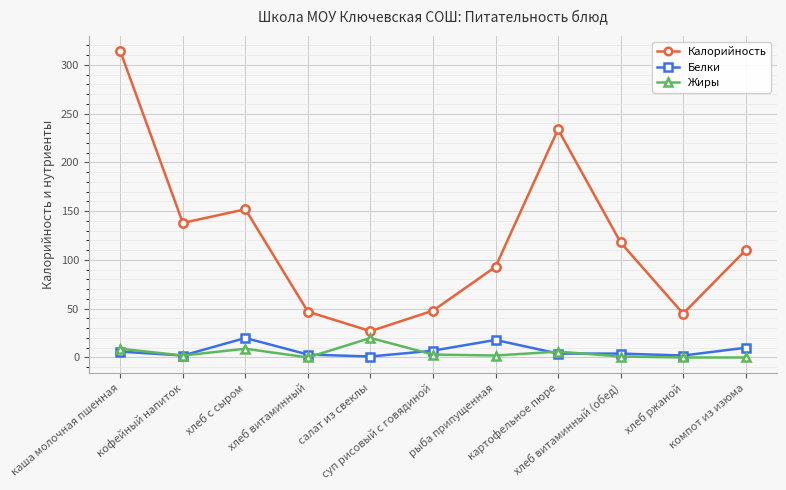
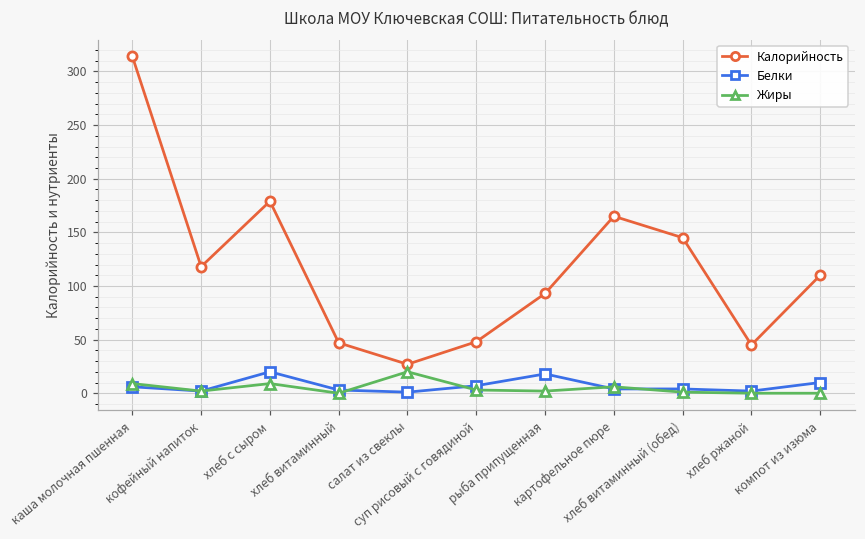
Калорийность, кофейный напиток: 140 -> 120
Калорийность, хлеб с сыром: 150 -> 180
Калорийность, картофельное пюре: 230 -> 170
Калорийность, хлеб витаминный (обед): 120 -> 150
